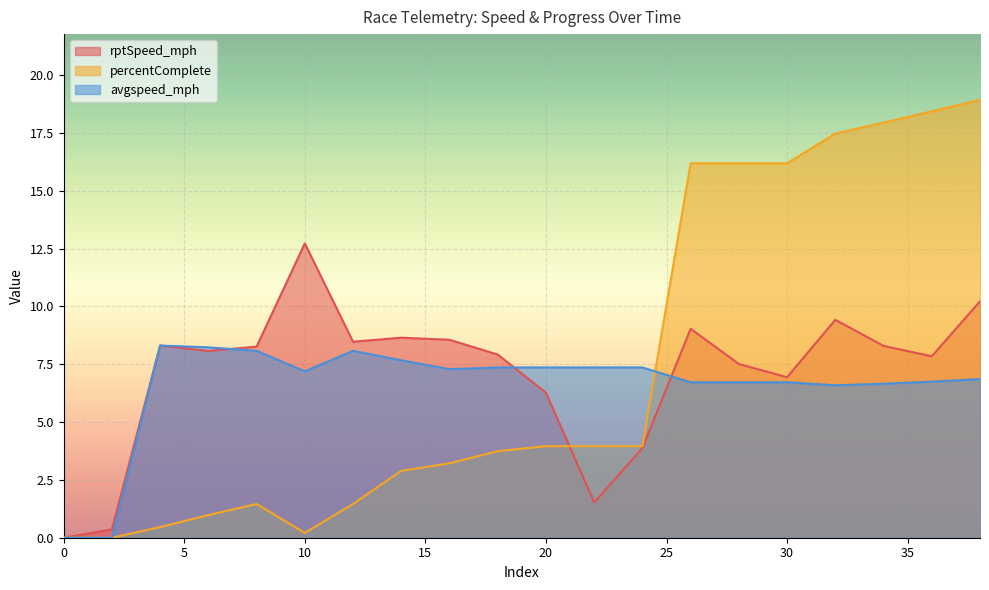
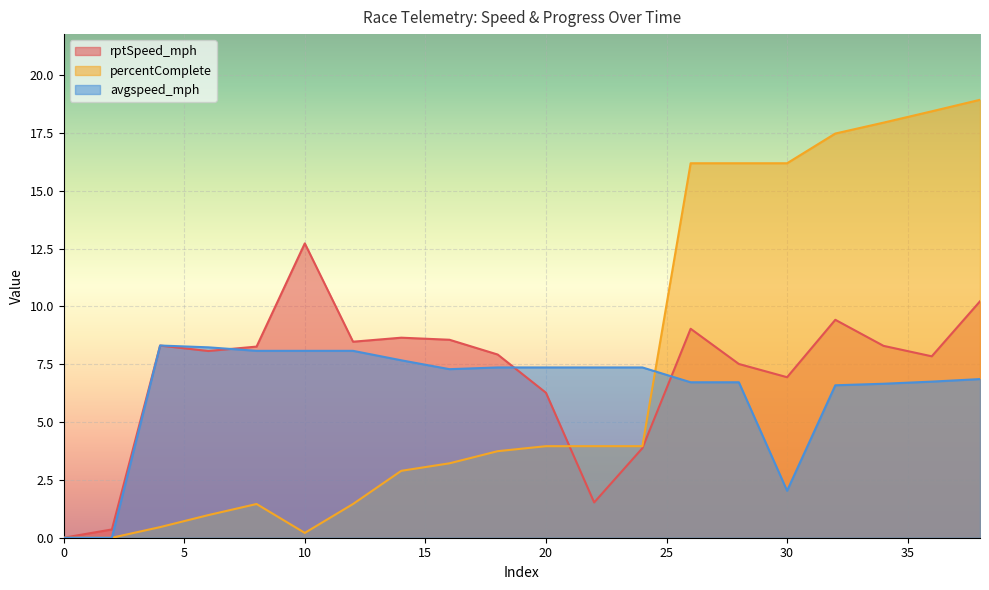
avgspeed_mph, 10: 7.2 -> 8.1
avgspeed_mph, 30: 6.7 -> 2.0
